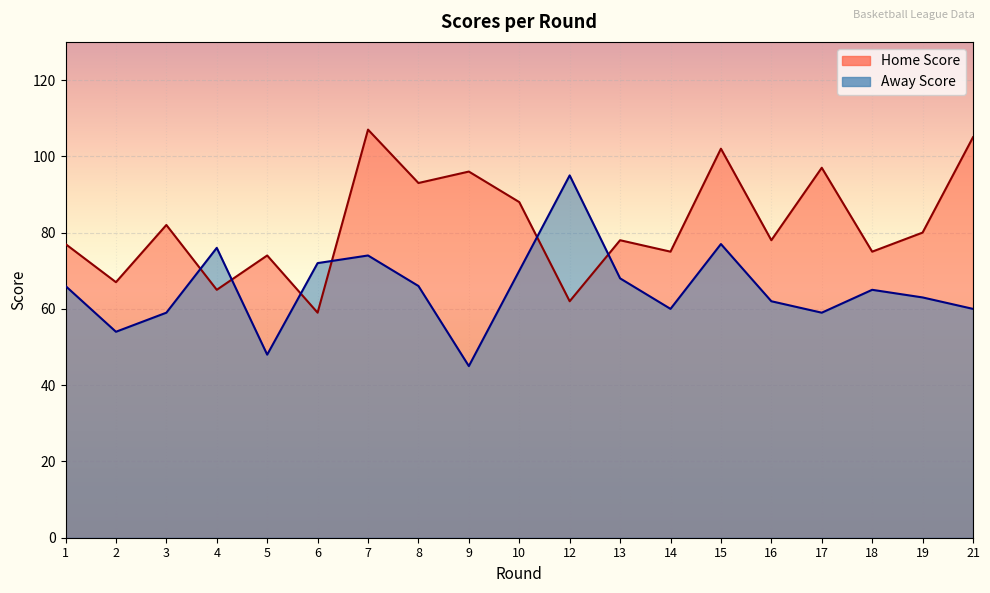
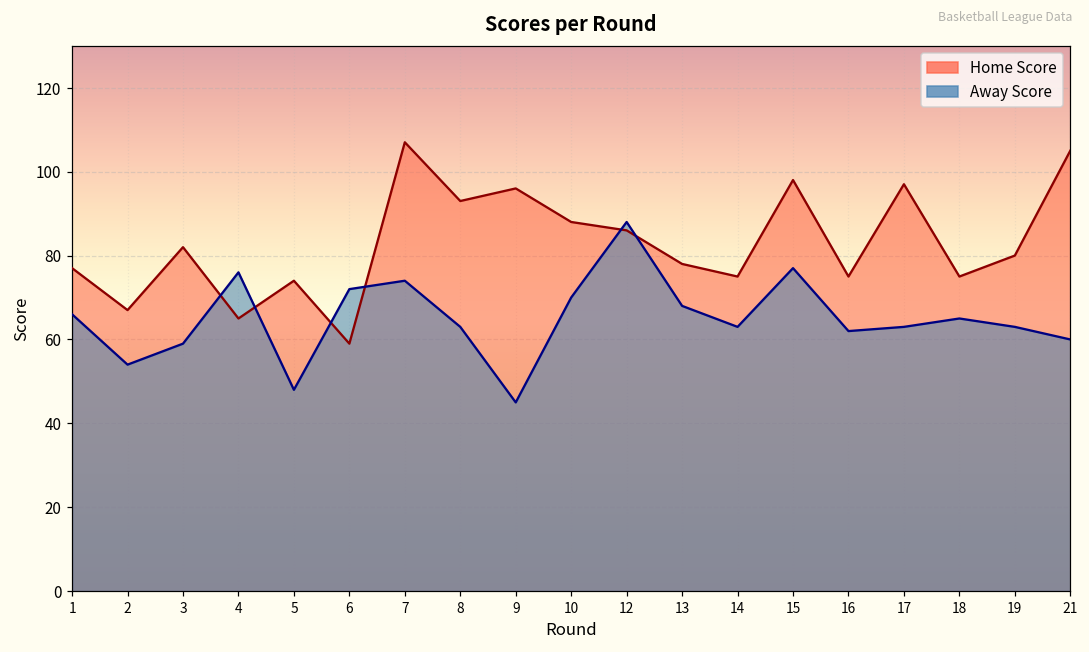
Away Score, 8: 66 -> 63
Home Score, 12: 62 -> 86
Away Score, 12: 95 -> 88
Away Score, 14: 60 -> 63
Home Score, 15: 102 -> 98
Home Score, 16: 78 -> 75
Away Score, 17: 59 -> 63
